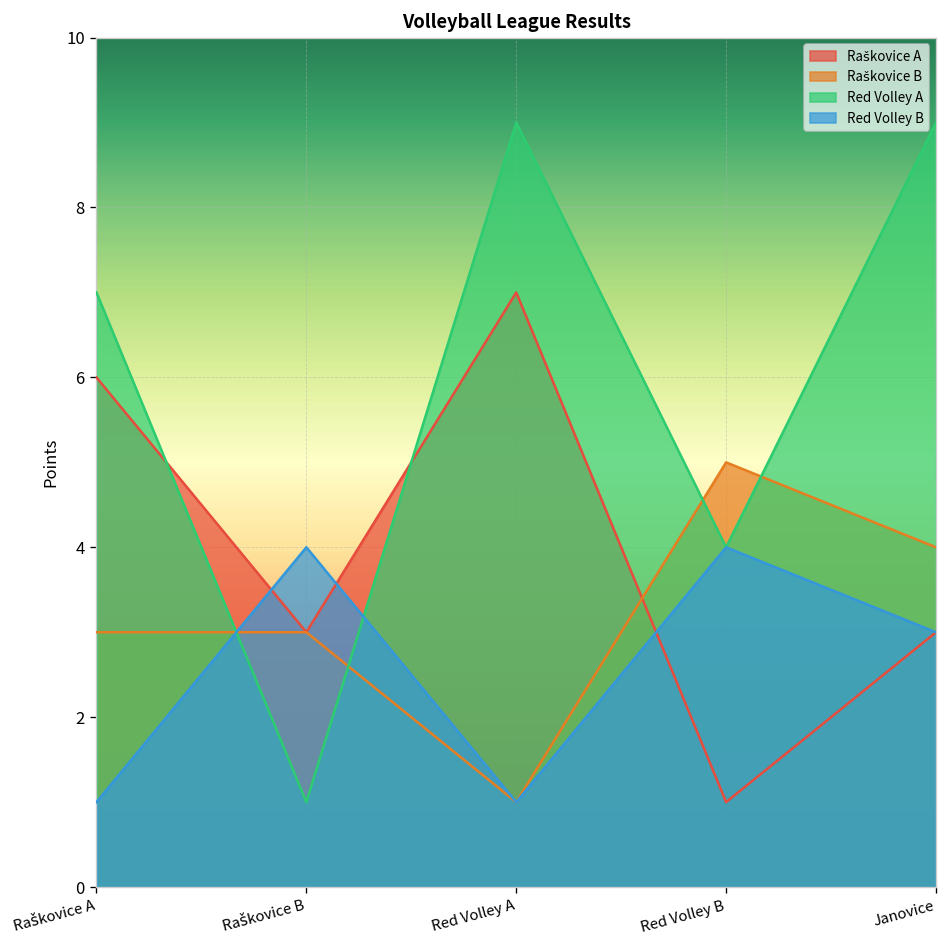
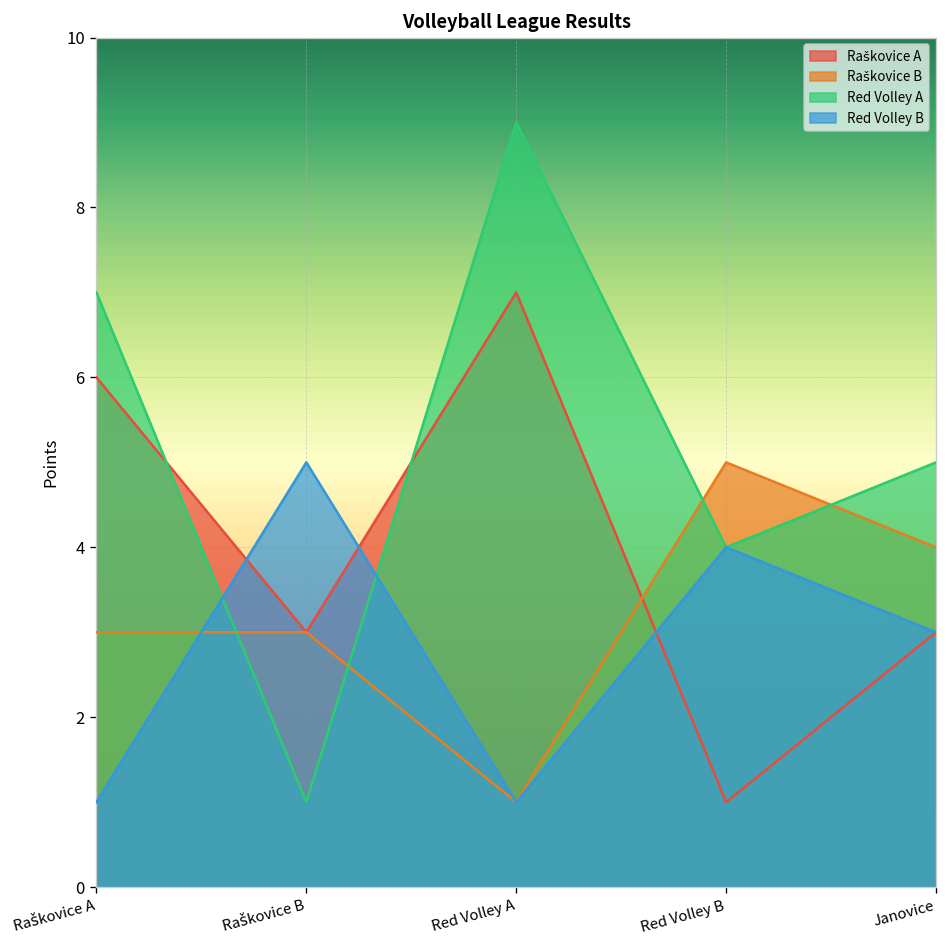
Red Volley B, Raškovice B: 4 -> 5
Red Volley A, Janovice: 9 -> 5
